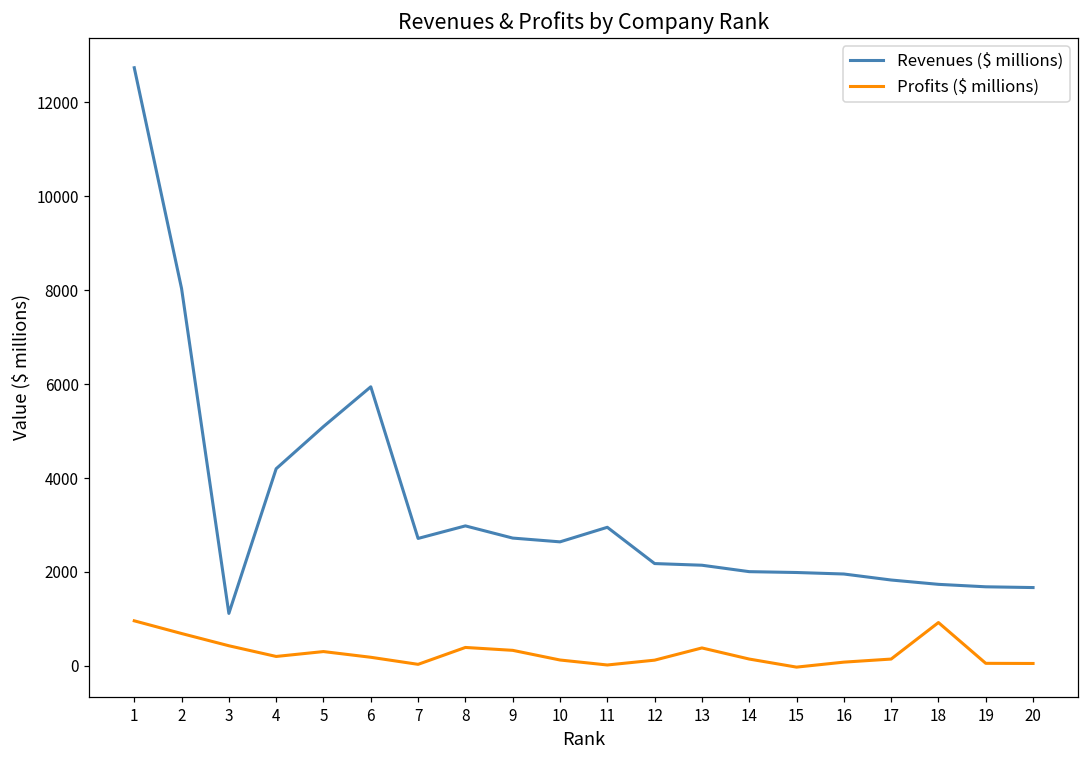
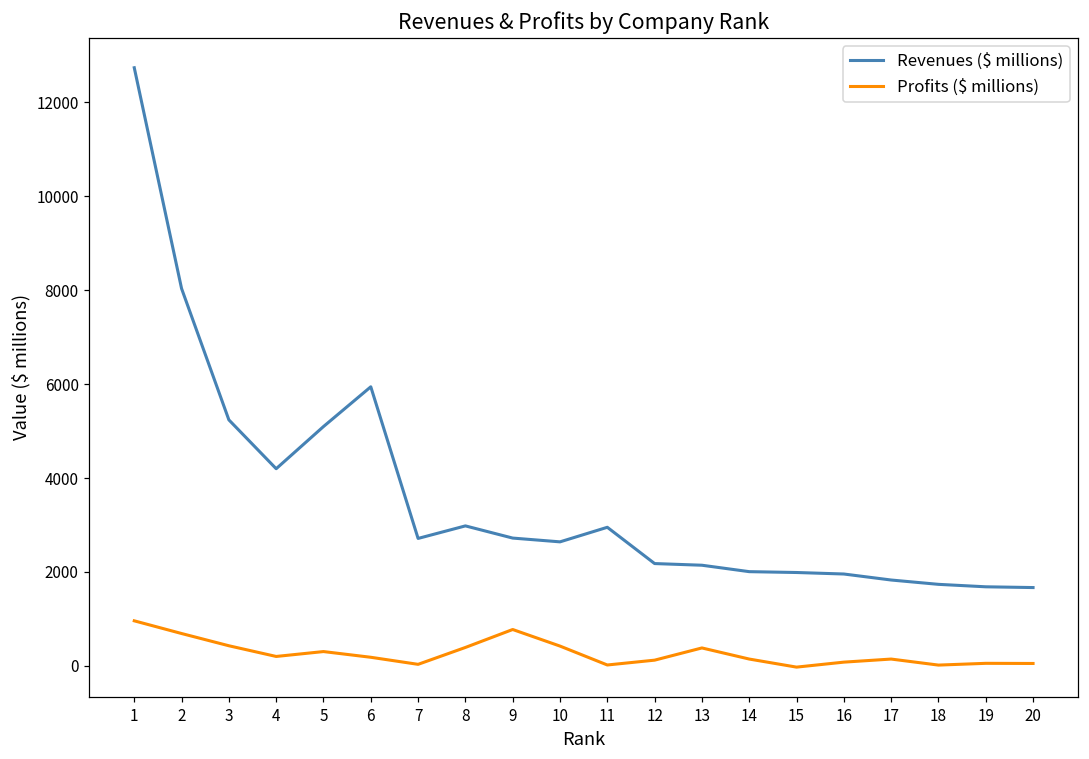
Revenues ($ millions), 3: 1100 -> 5200
Profits ($ millions), 9: 300 -> 800
Profits ($ millions), 10: 100 -> 400
Profits ($ millions), 18: 900 -> 0
